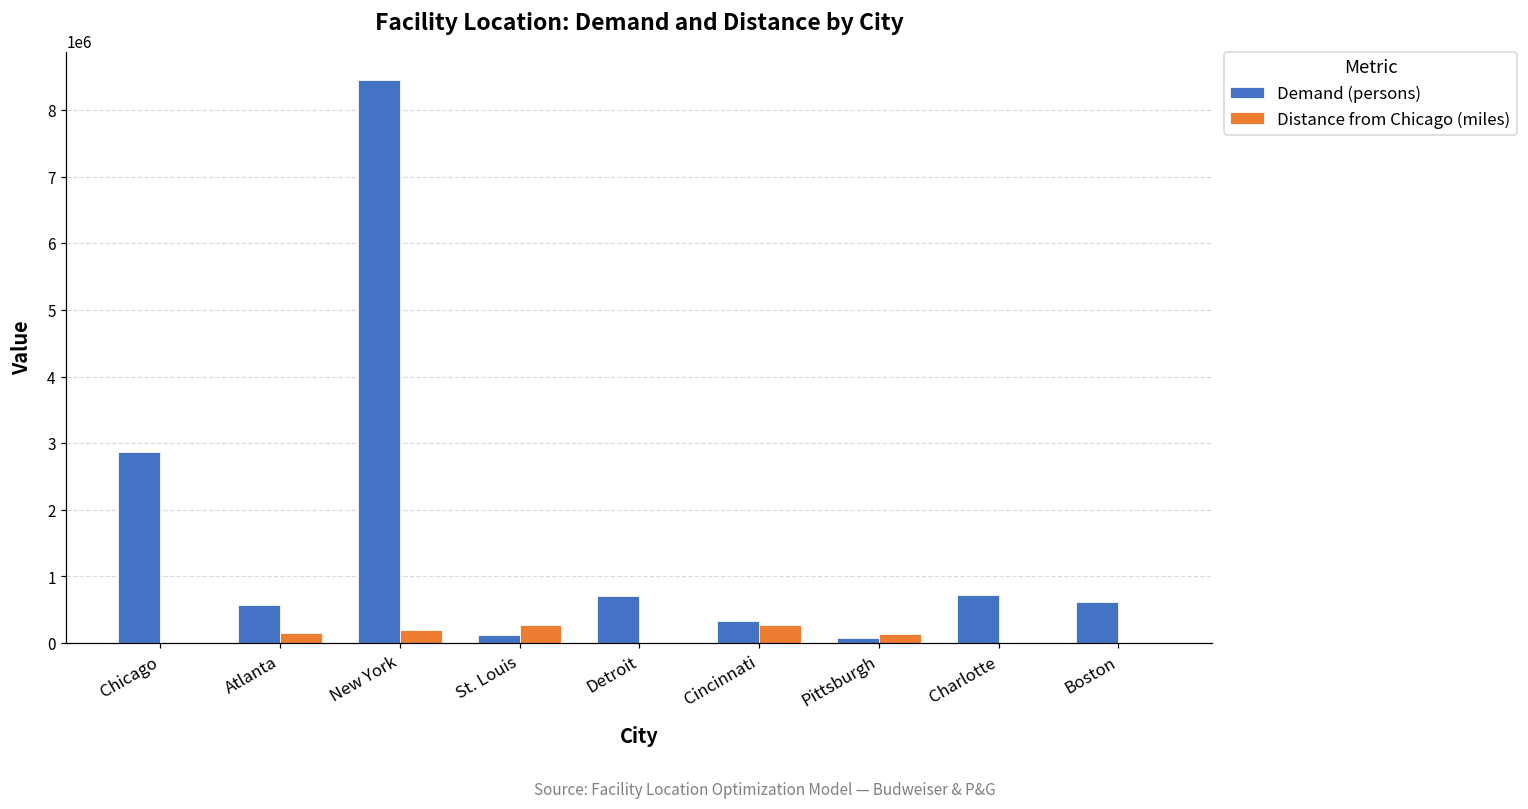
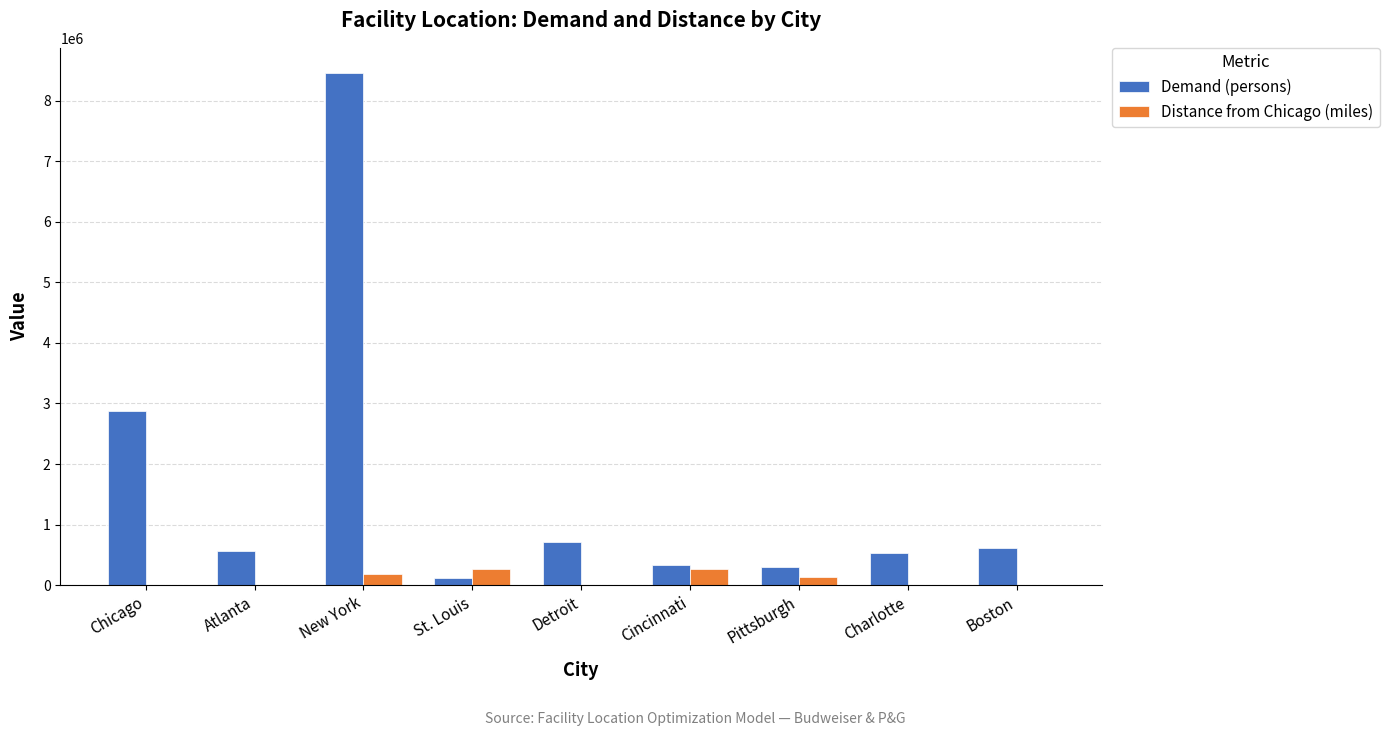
Distance from Chicago (miles), Atlanta: 200000 -> 0
Demand (persons), Pittsburgh: 100000 -> 300000
Demand (persons), Charlotte: 700000 -> 500000
